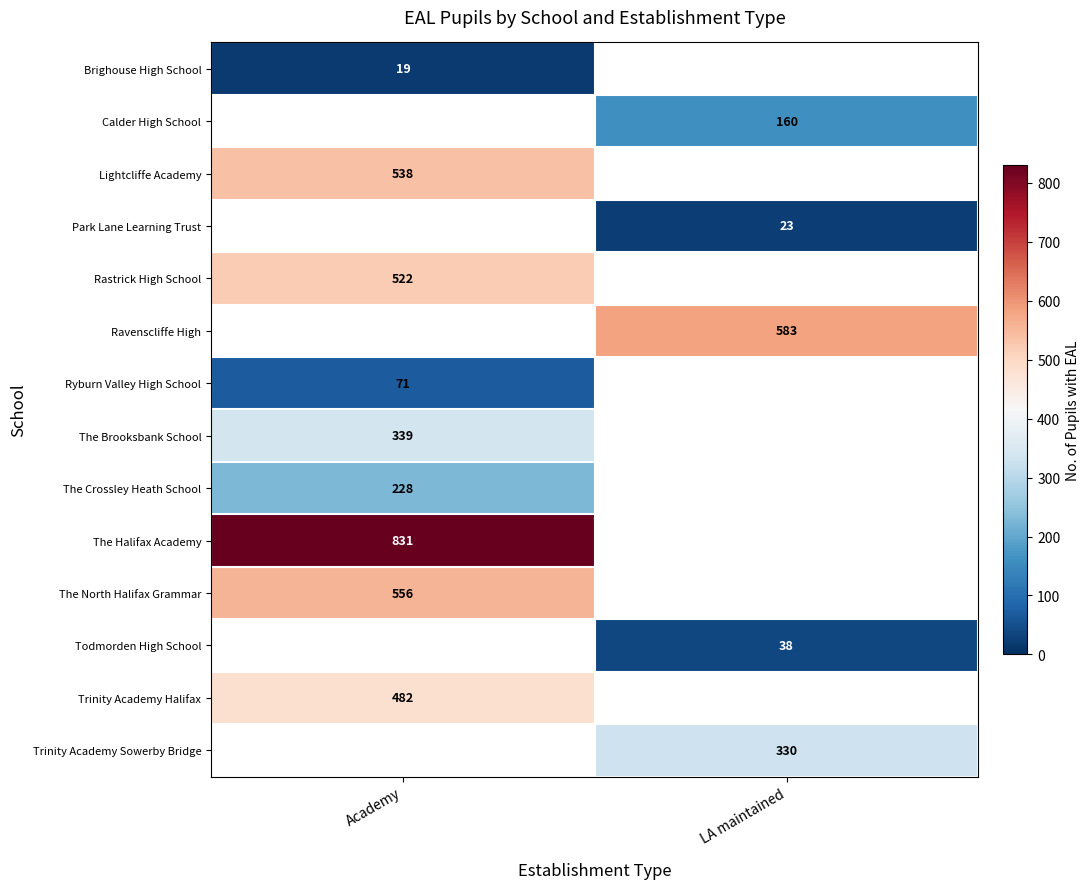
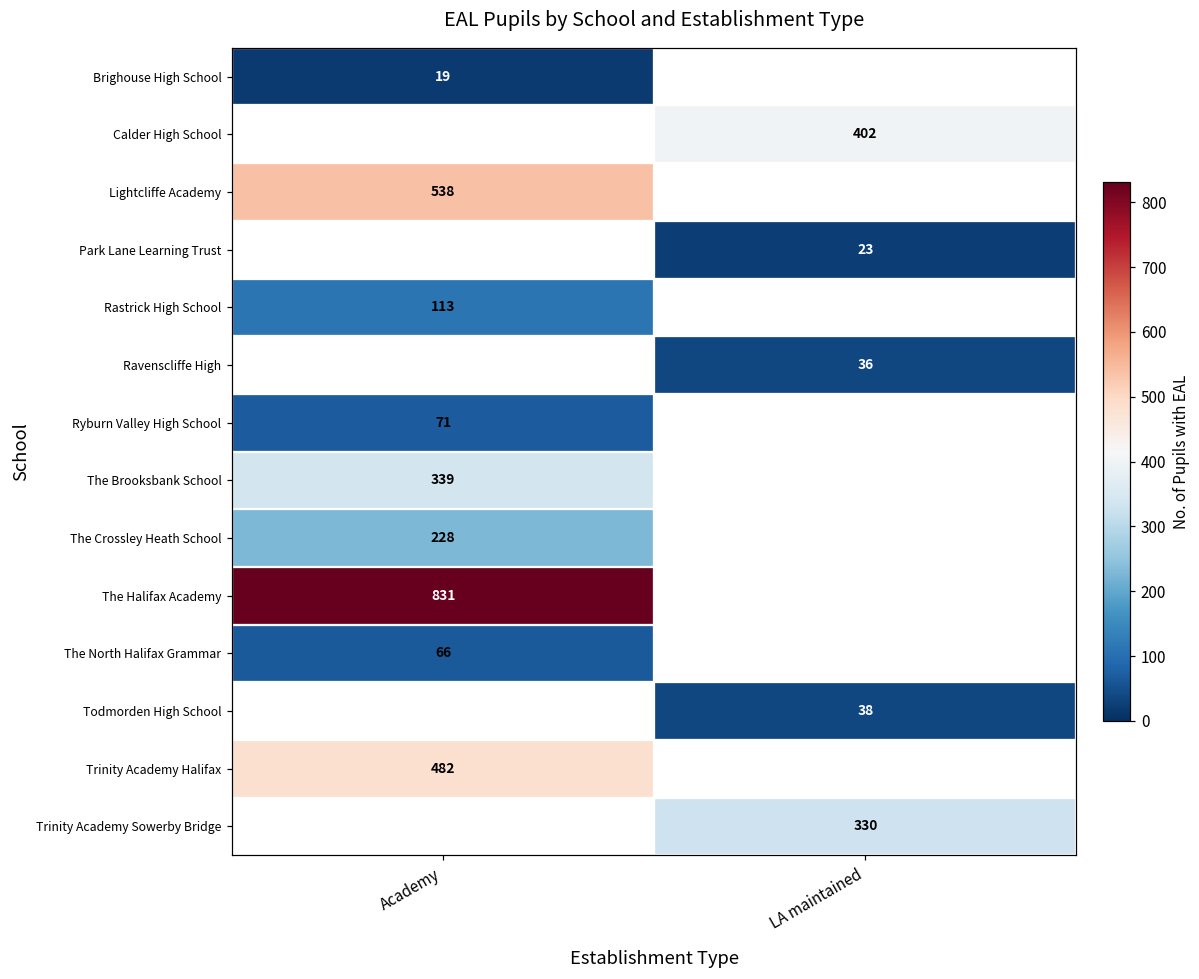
Calder High School, LA maintained: 160 -> 402
Rastrick High School, Academy: 522 -> 113
Ravenscliffe High, LA maintained: 583 -> 36
The North Halifax Grammar, Academy: 556 -> 66
